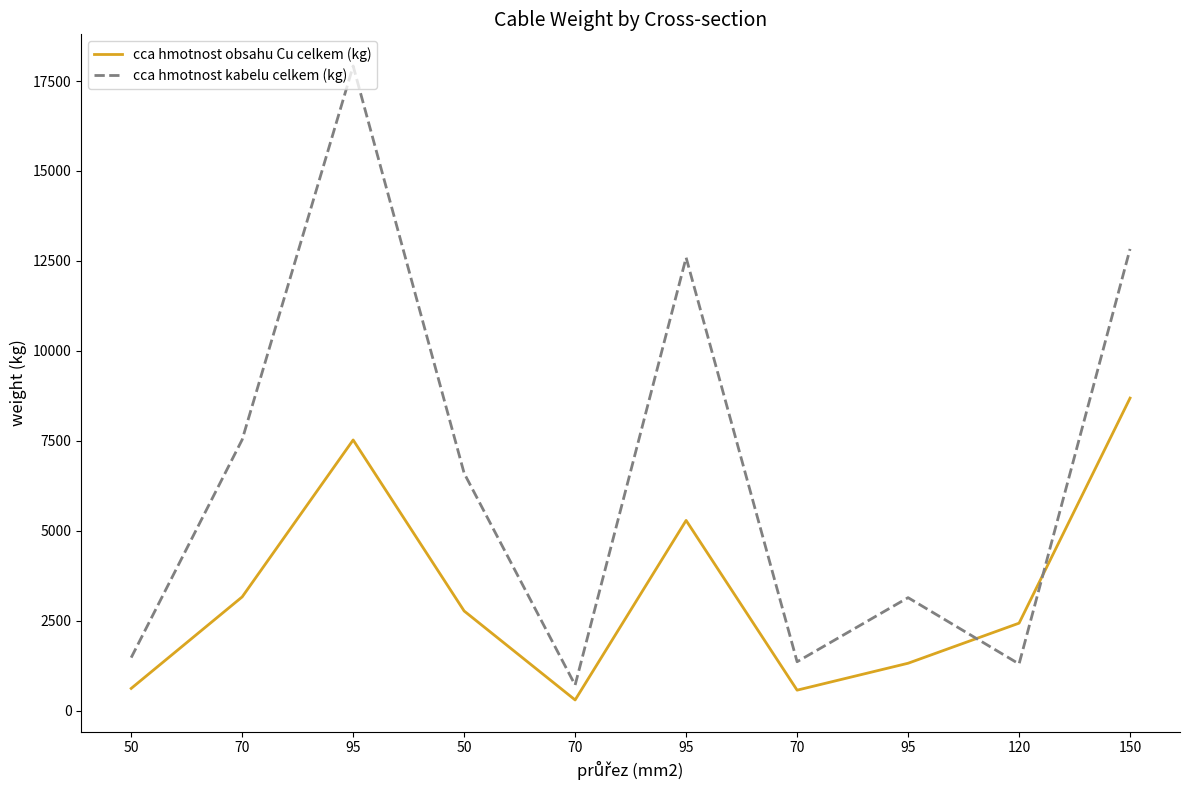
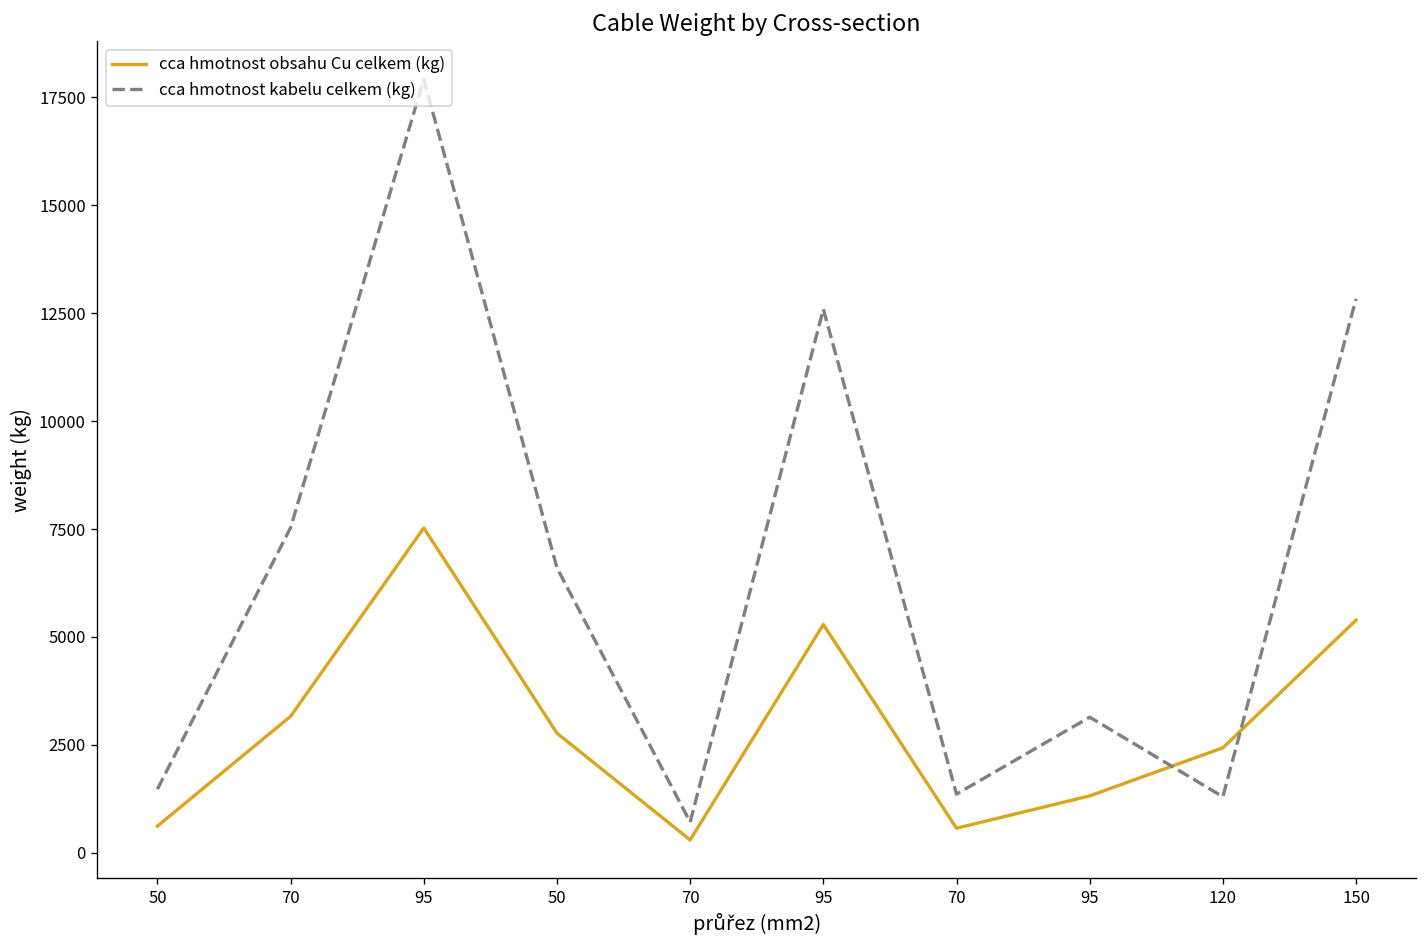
cca hmotnost obsahu Cu celkem (kg), 150: 8700 -> 5400
